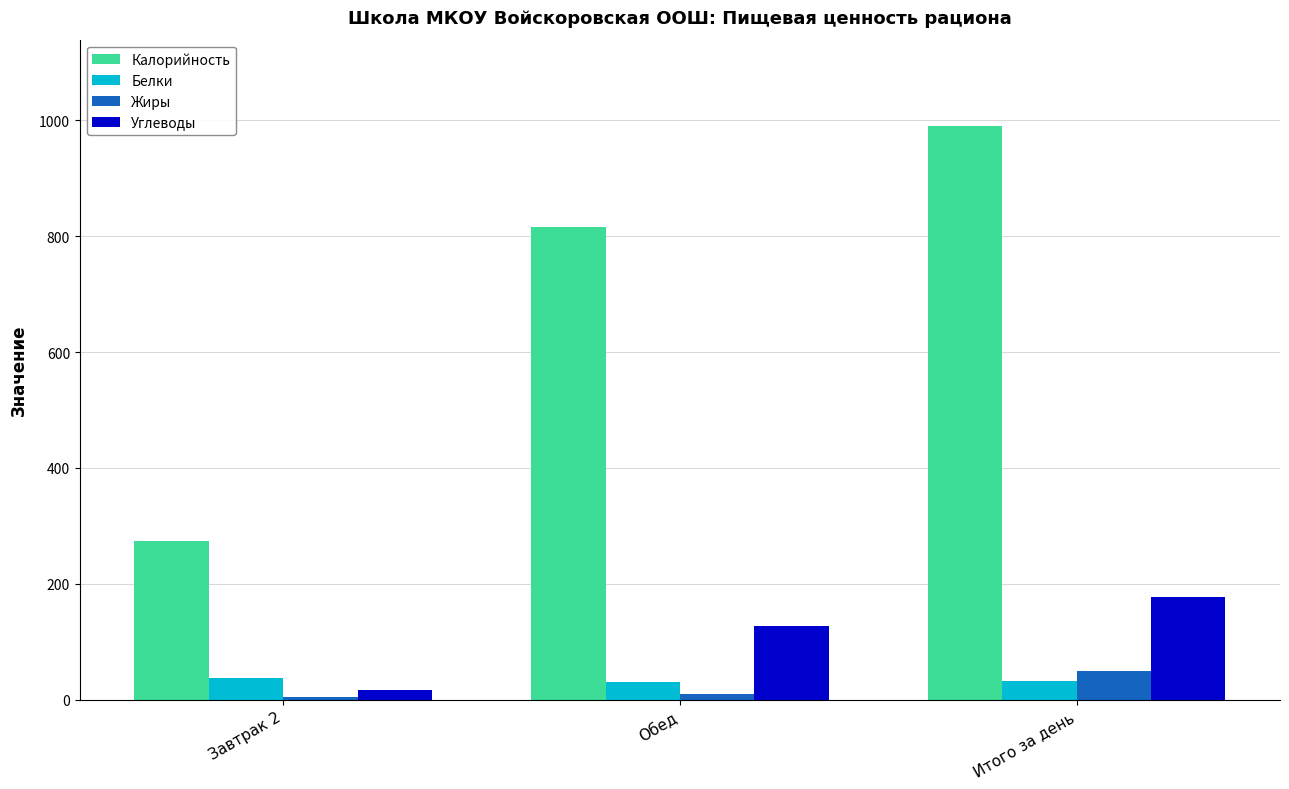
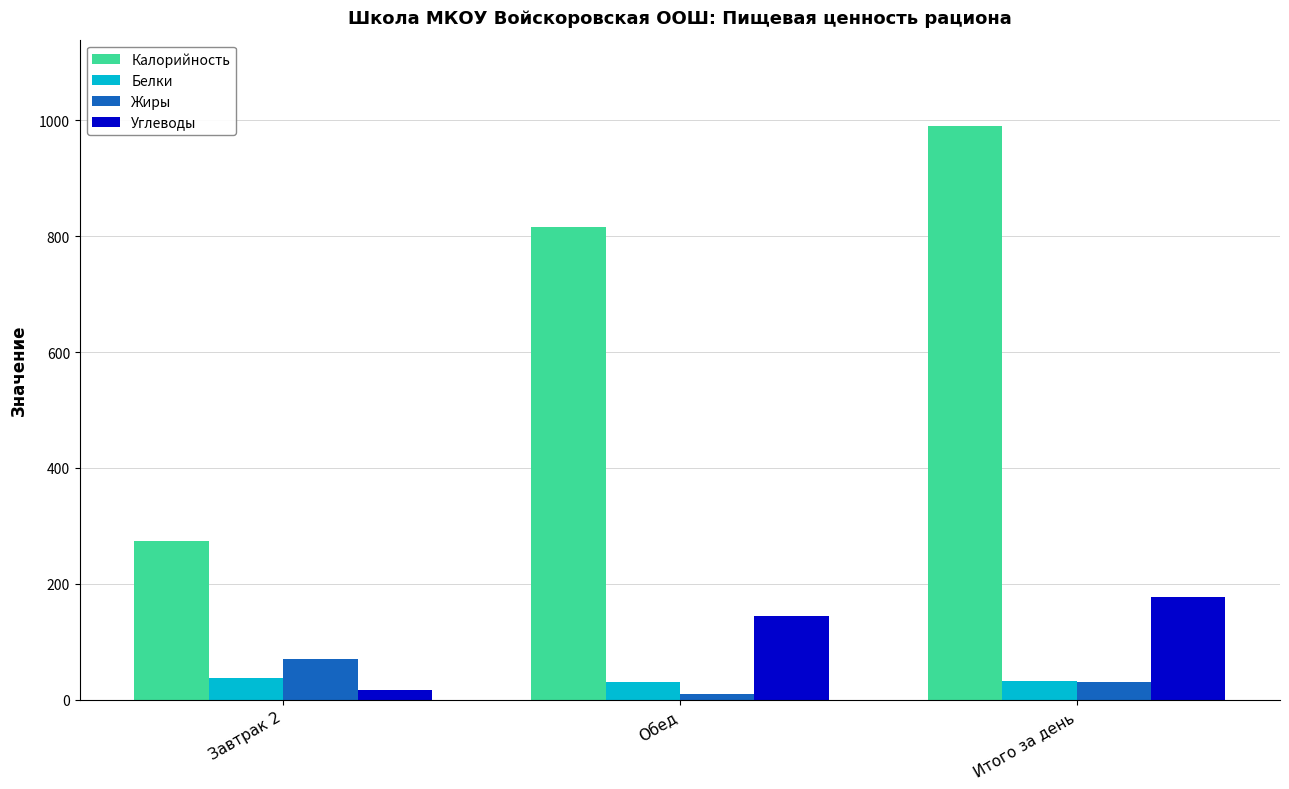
Жиры, Завтрак 2: 0 -> 70
Углеводы, Обед: 130 -> 140
Жиры, Итого за день: 50 -> 30
